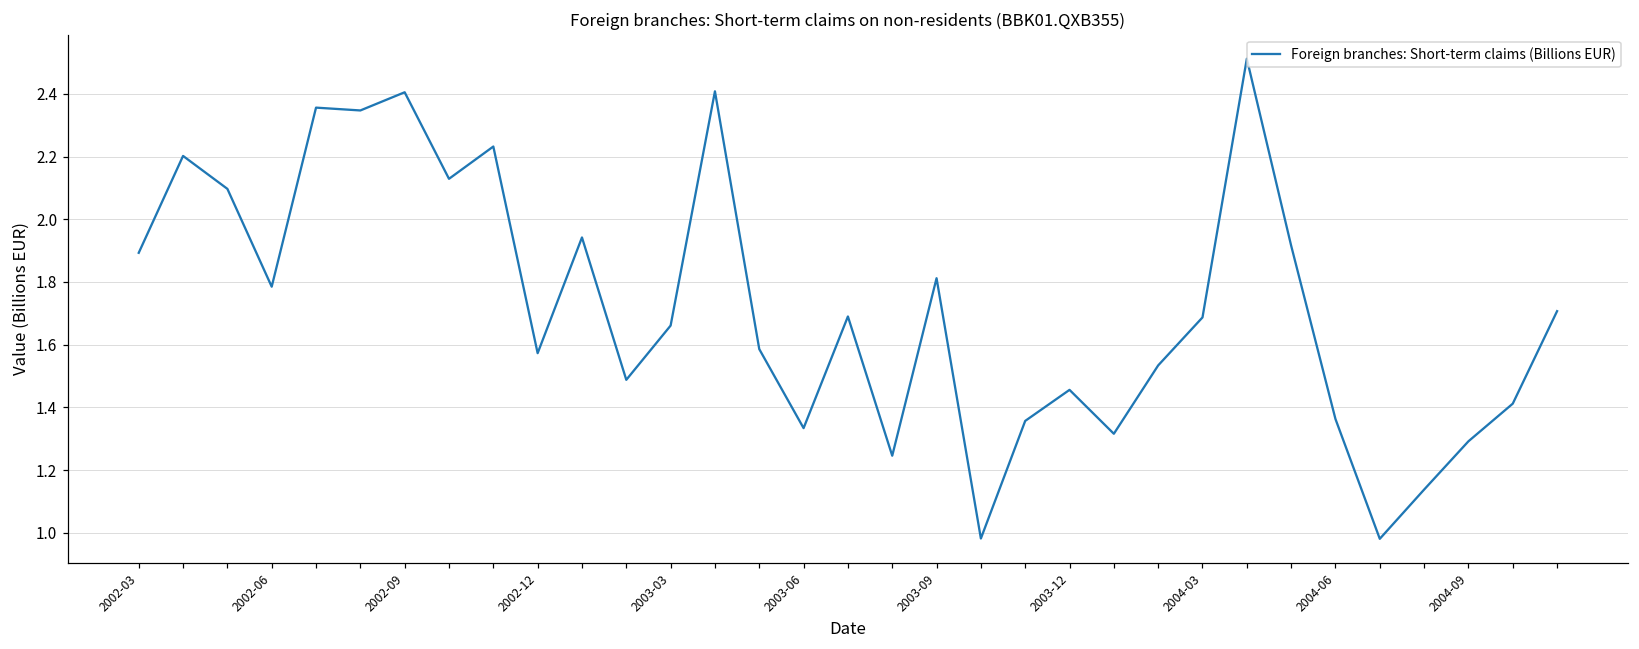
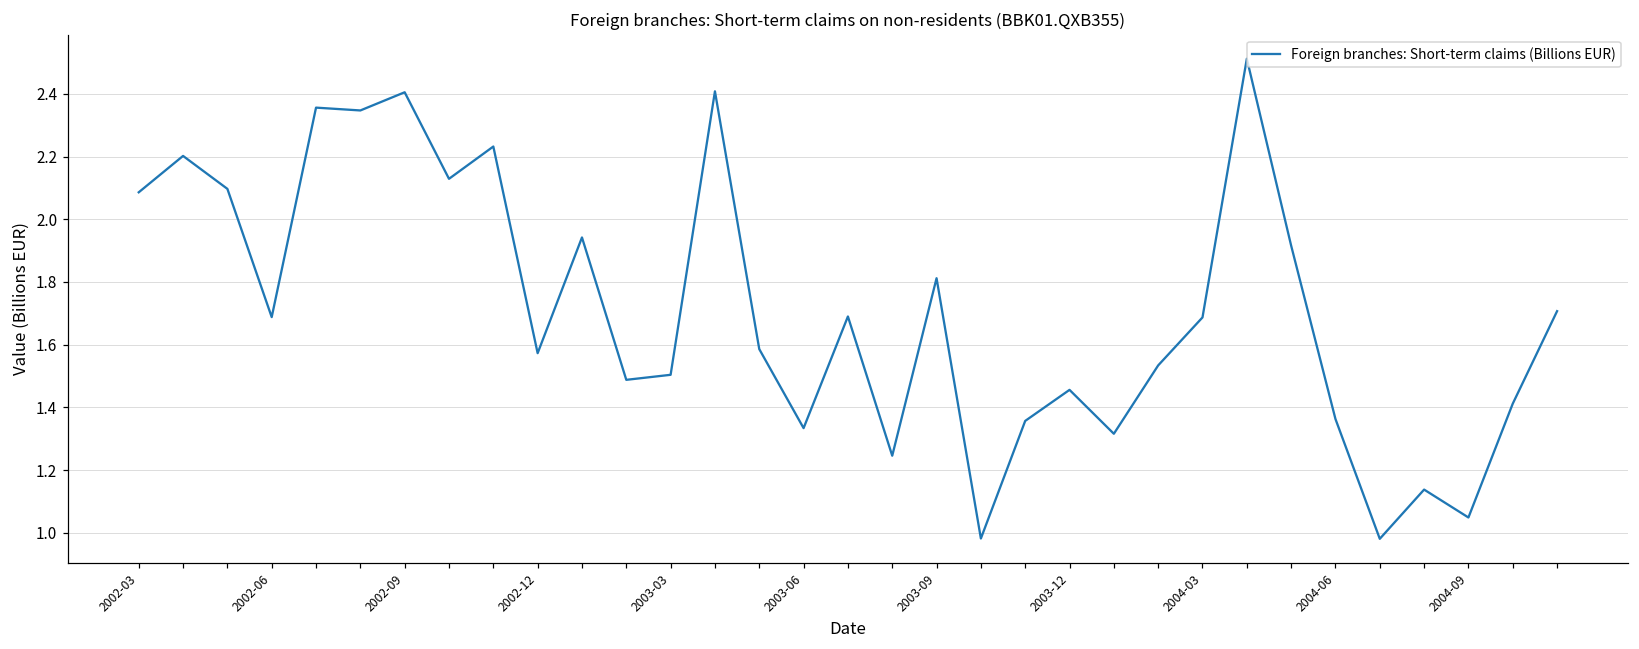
2002-03: 1.89 -> 2.09
2002-06: 1.79 -> 1.69
2003-03: 1.66 -> 1.50
2004-09: 1.29 -> 1.05
